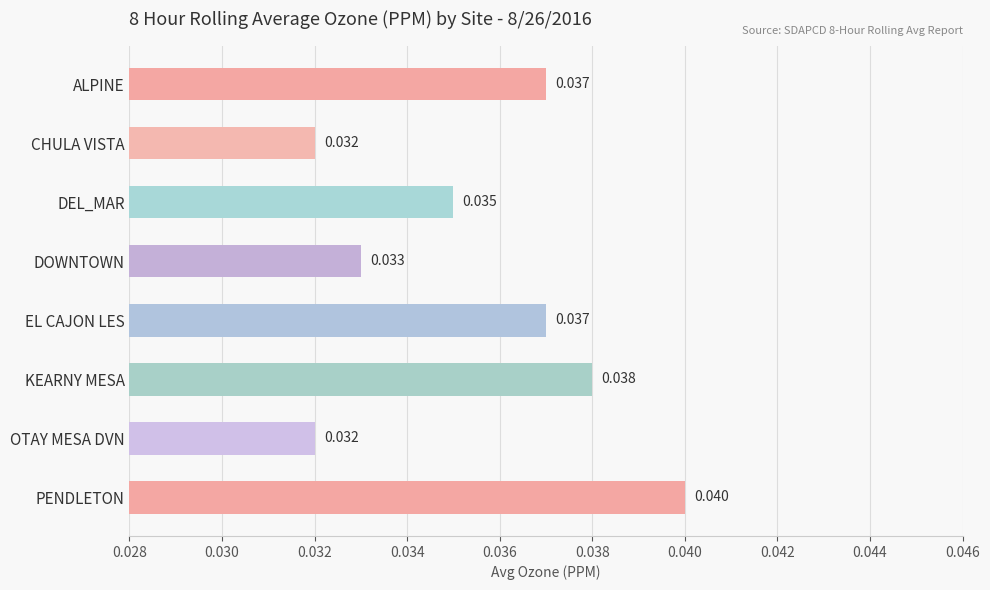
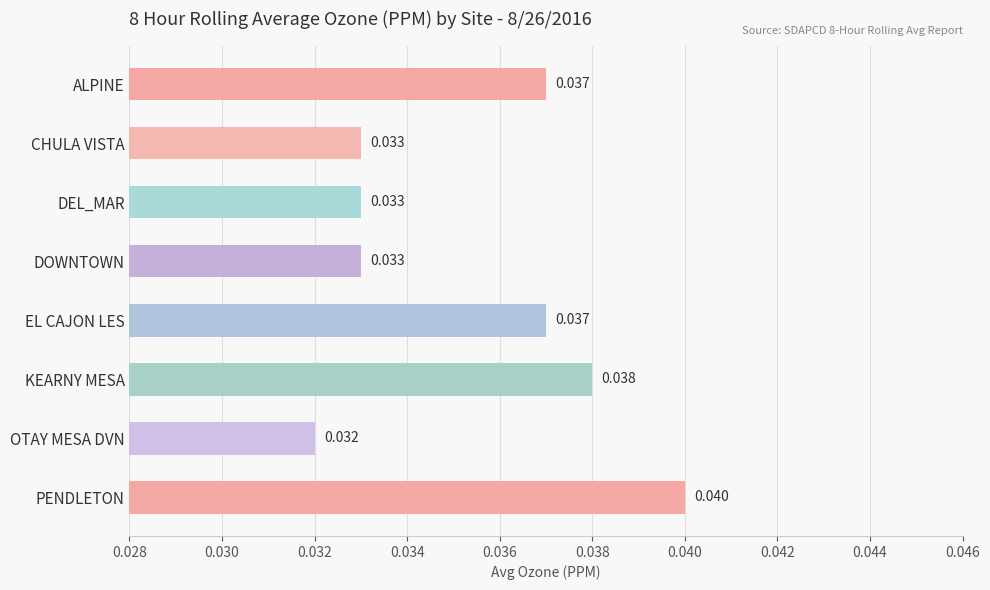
CHULA VISTA: 0.032 -> 0.033
DEL_MAR: 0.035 -> 0.033
